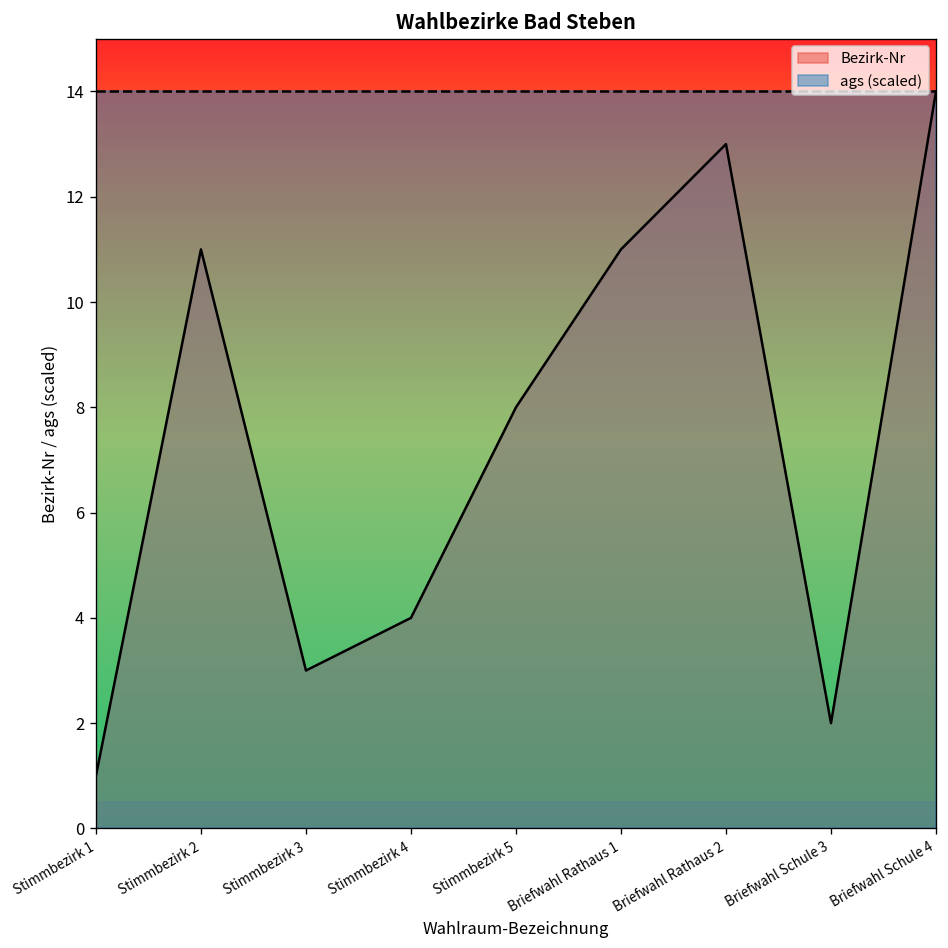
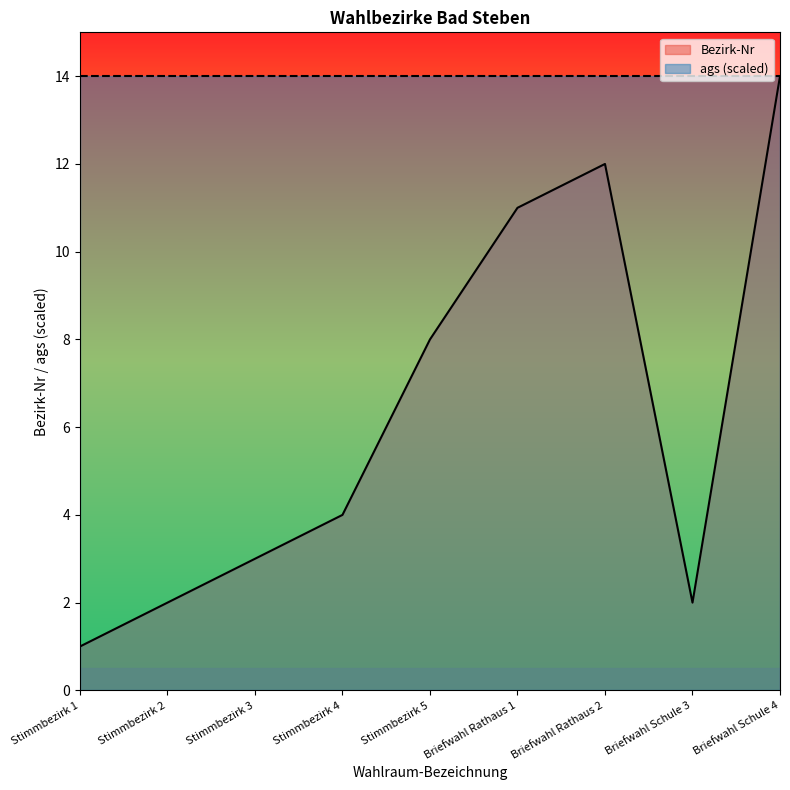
Bezirk-Nr, Stimmbezirk 2: 11 -> 2
Bezirk-Nr, Briefwahl Rathaus 2: 13 -> 12
